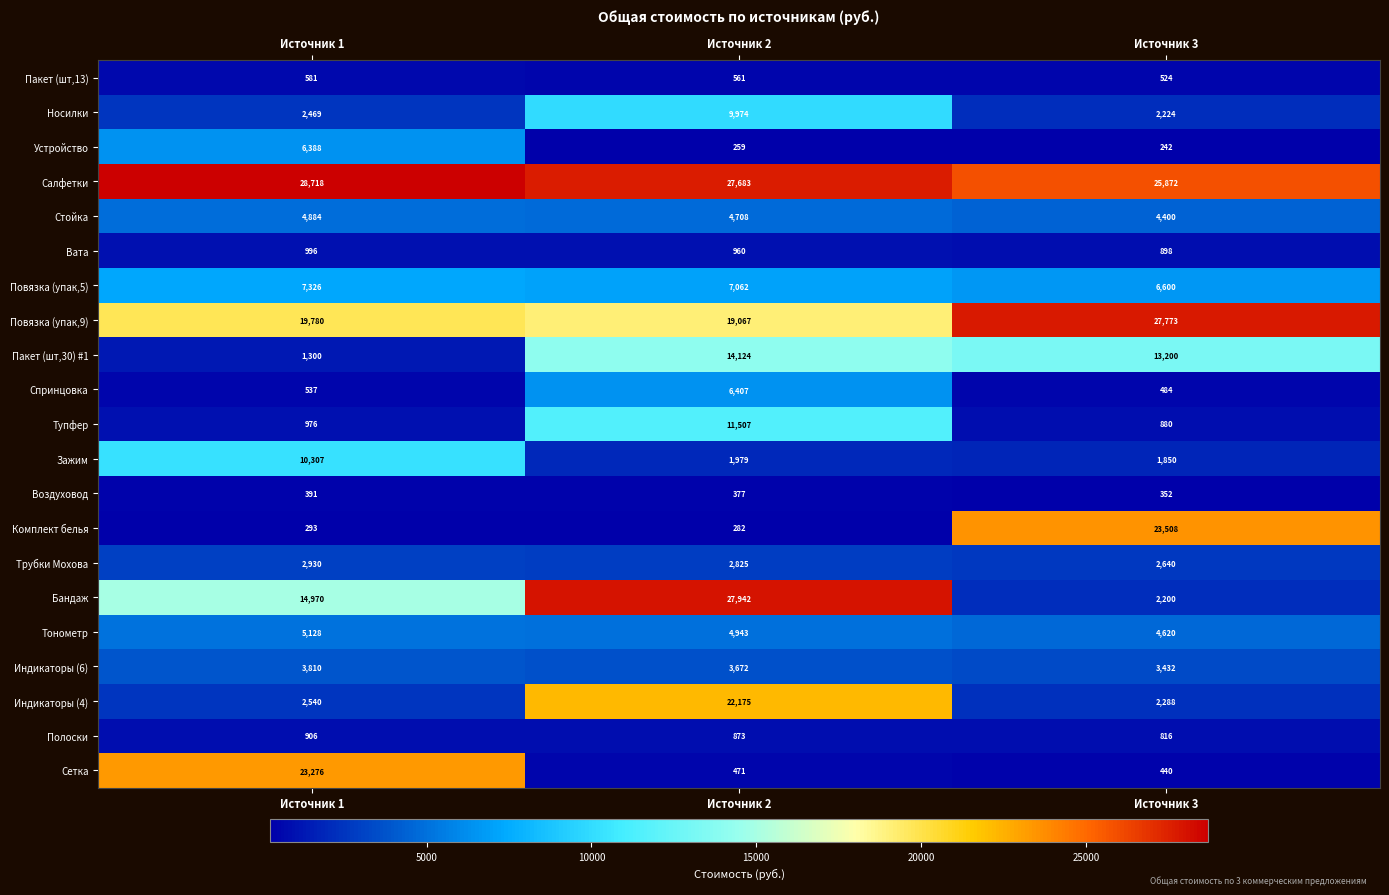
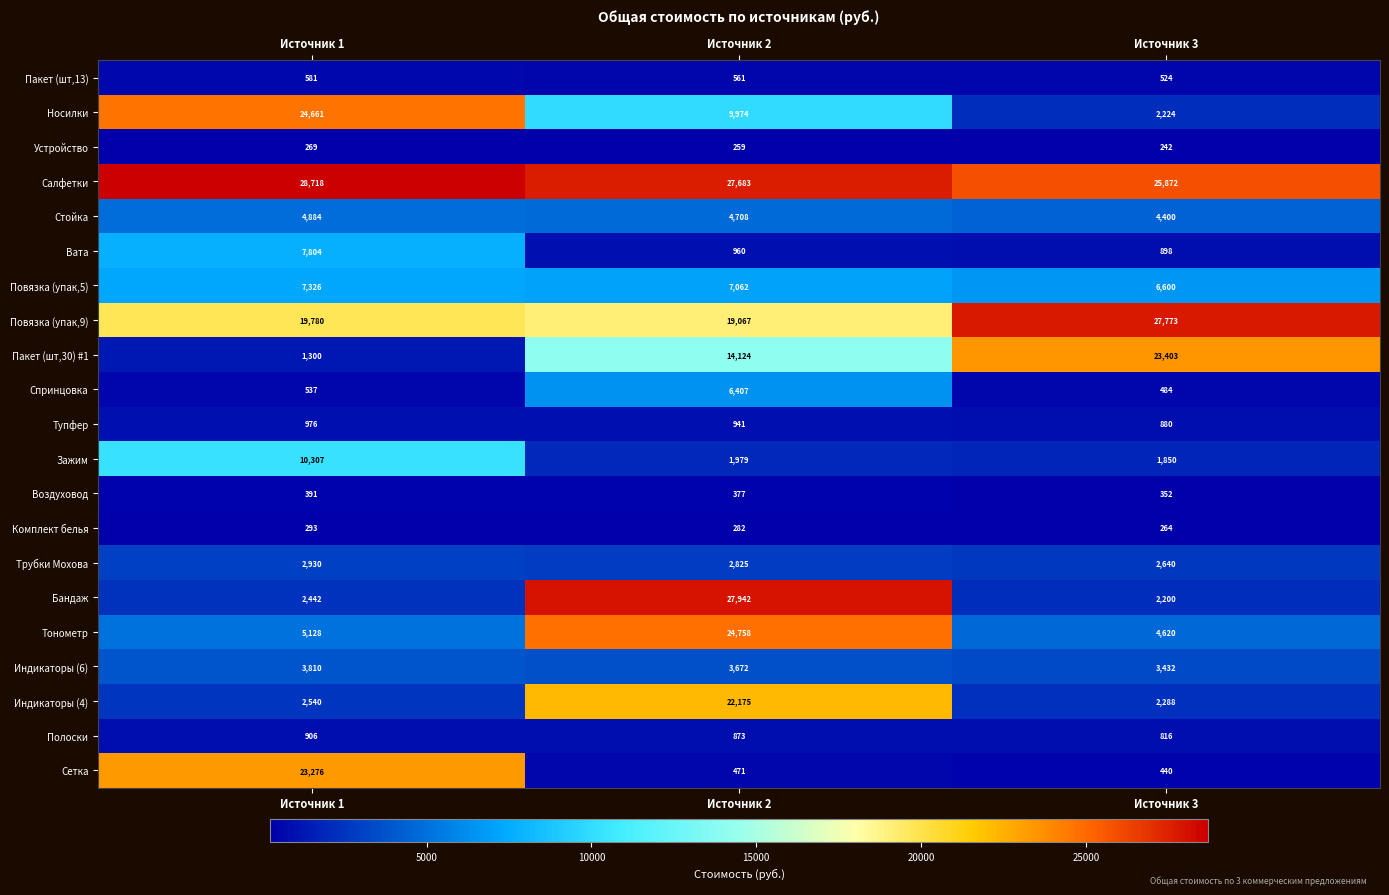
Носилки, Источник 1: 2,469 -> 24,661
Устройство, Источник 1: 6,388 -> 269
Вата, Источник 1: 996 -> 7,804
Пакет (шт,30) #1, Источник 3: 13,200 -> 23,403
Тупфер, Источник 2: 11,507 -> 941
Комплект белья, Источник 3: 23,508 -> 264
Бандаж, Источник 1: 14,970 -> 2,442
Тонометр, Источник 2: 4,943 -> 24,758
